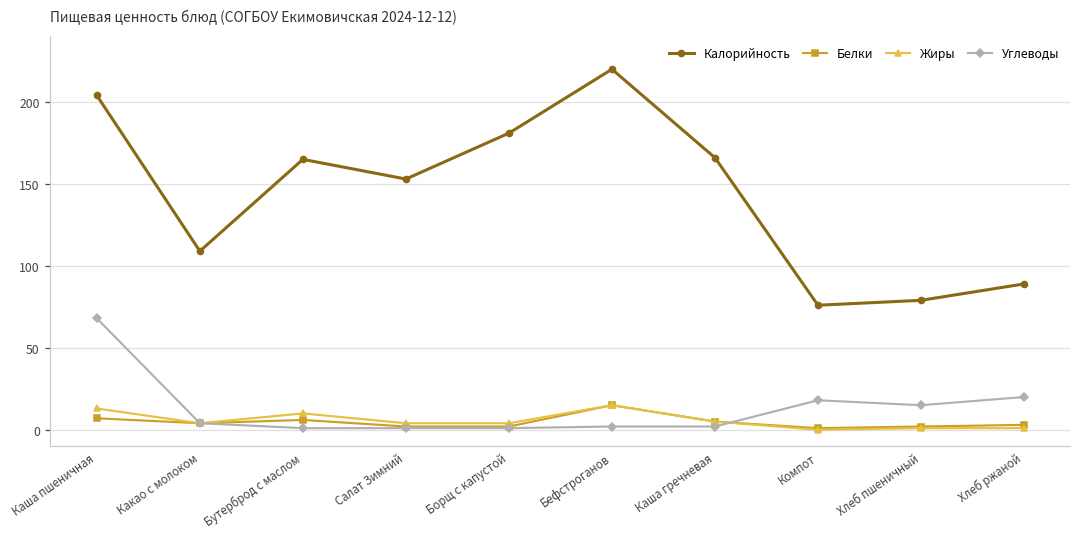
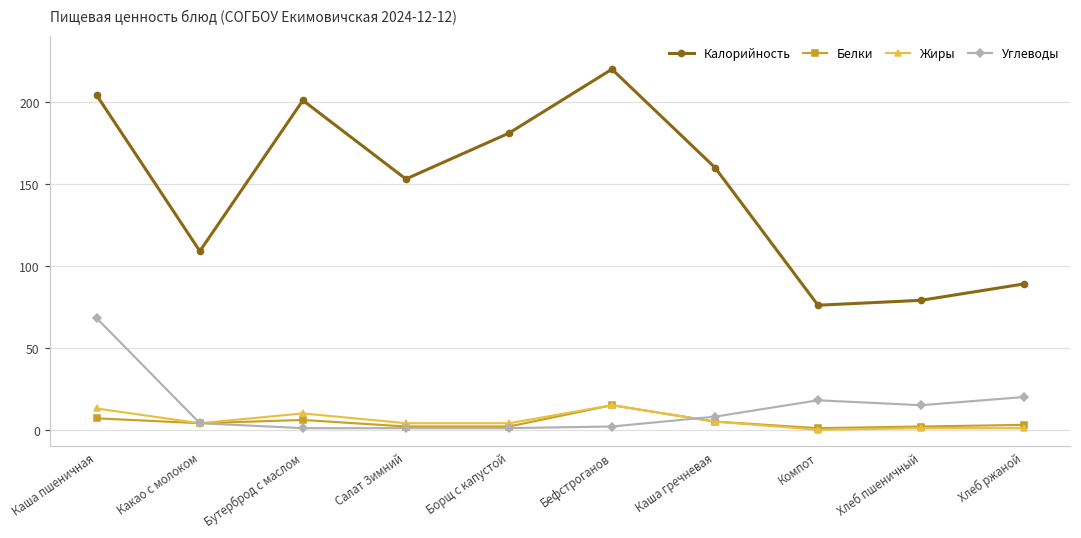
Калорийность, Бутерброд с маслом: 165 -> 201
Калорийность, Каша гречневая: 166 -> 160
Углеводы, Каша гречневая: 2 -> 8
